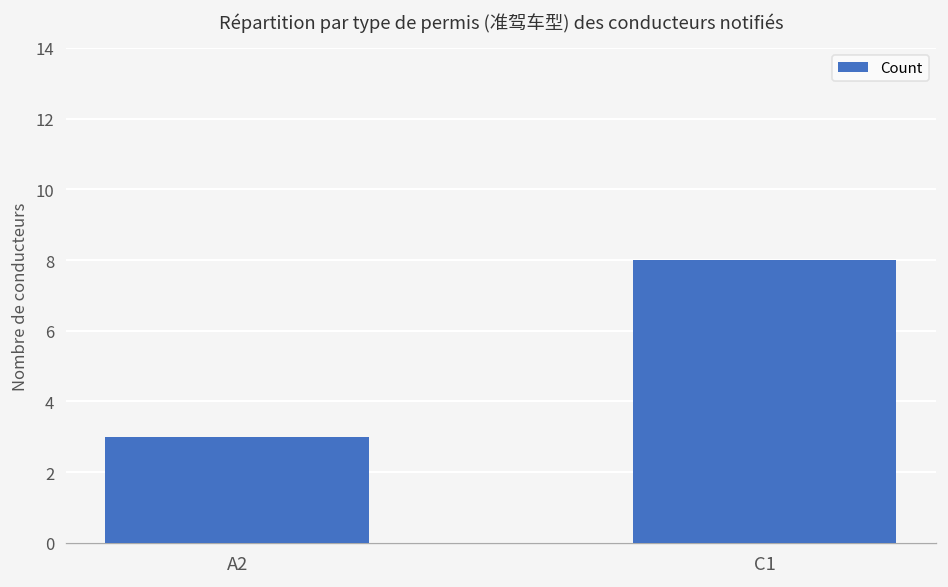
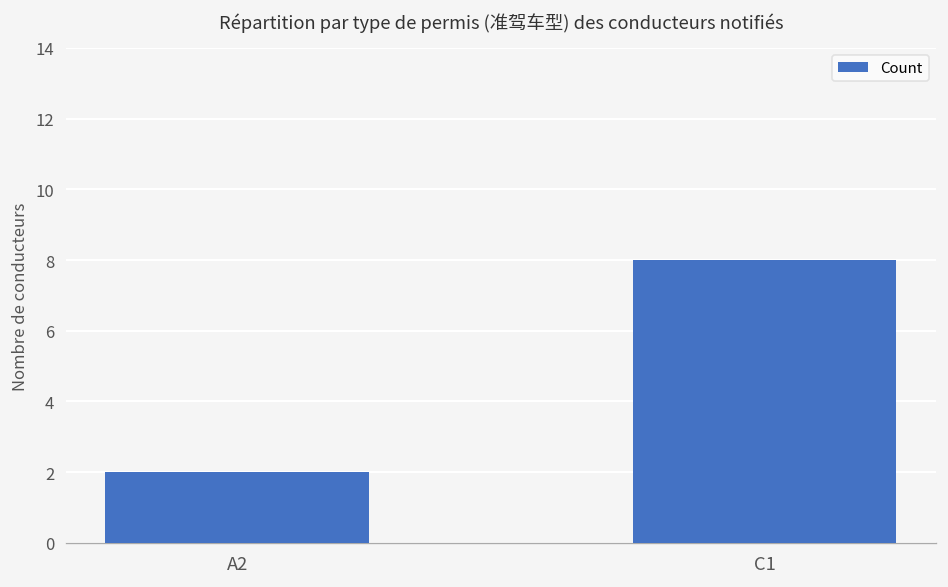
A2: 3 -> 2
